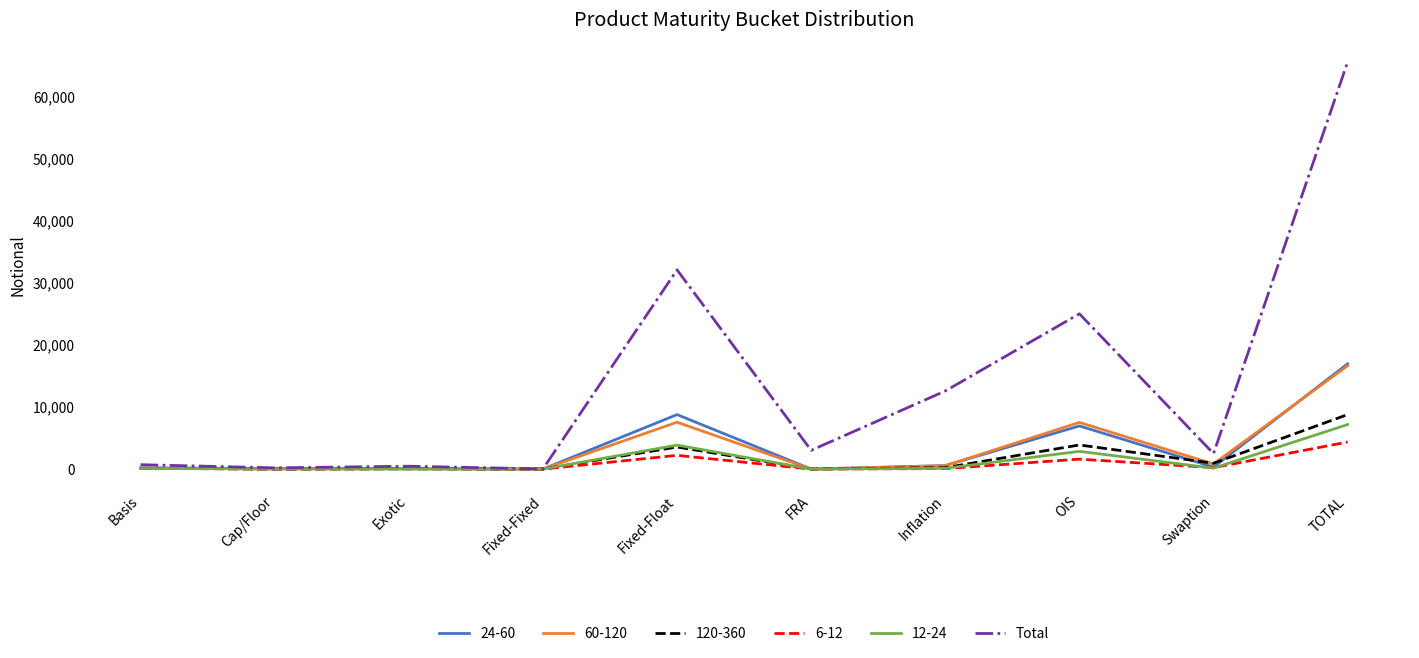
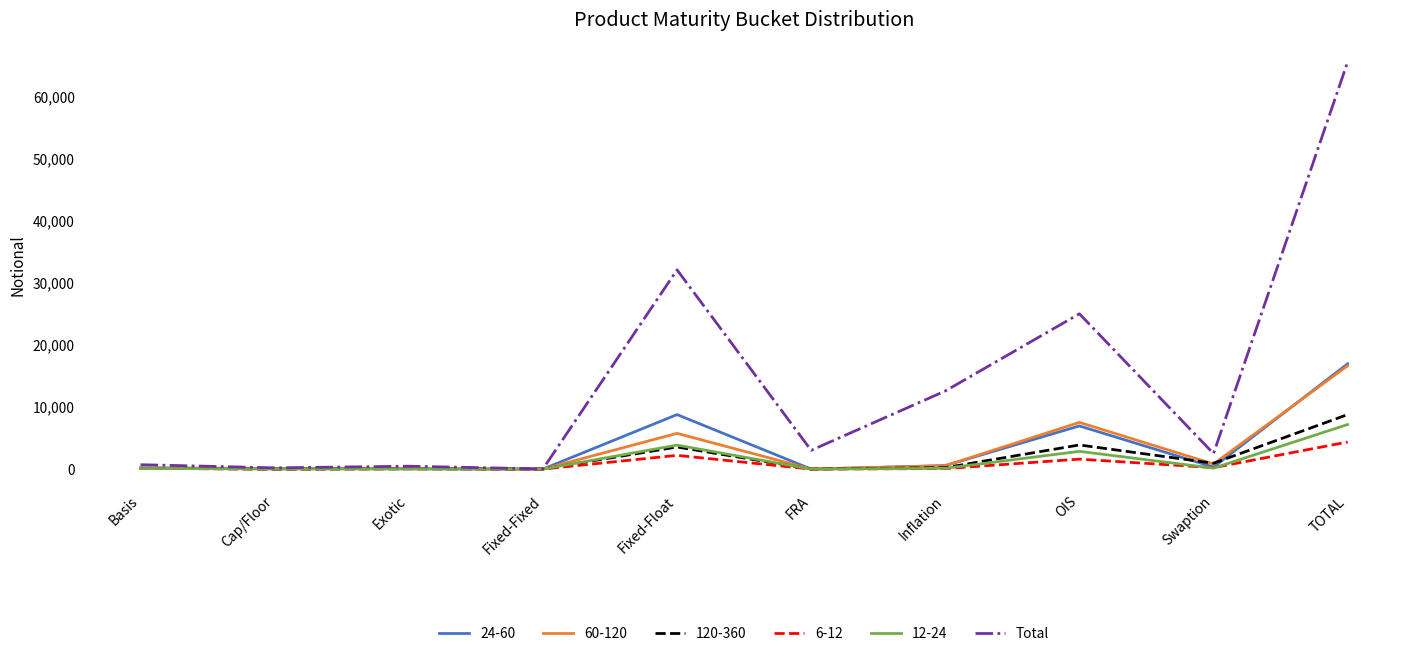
60-120, Fixed-Float: 8,000 -> 6,000
